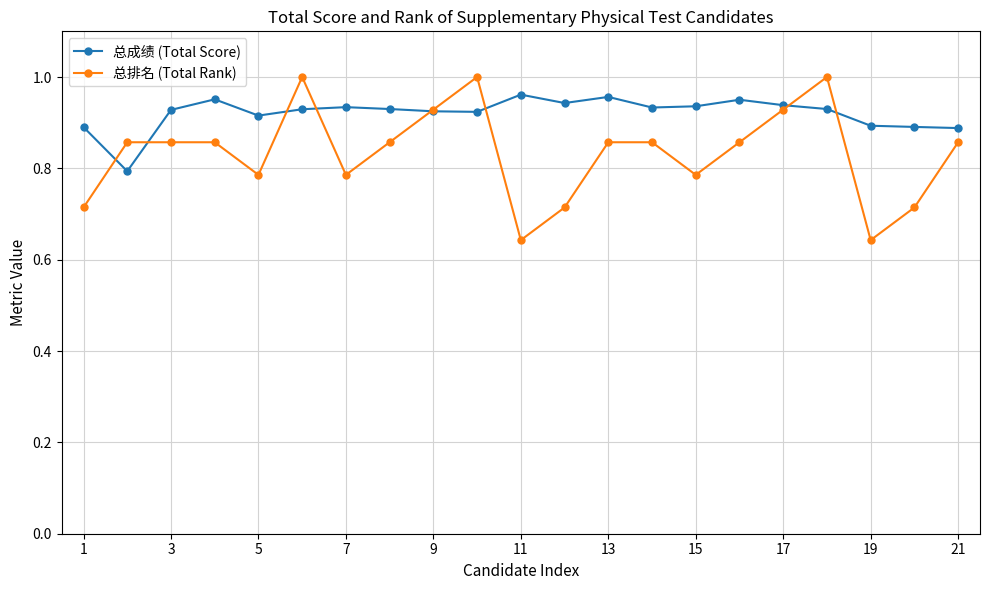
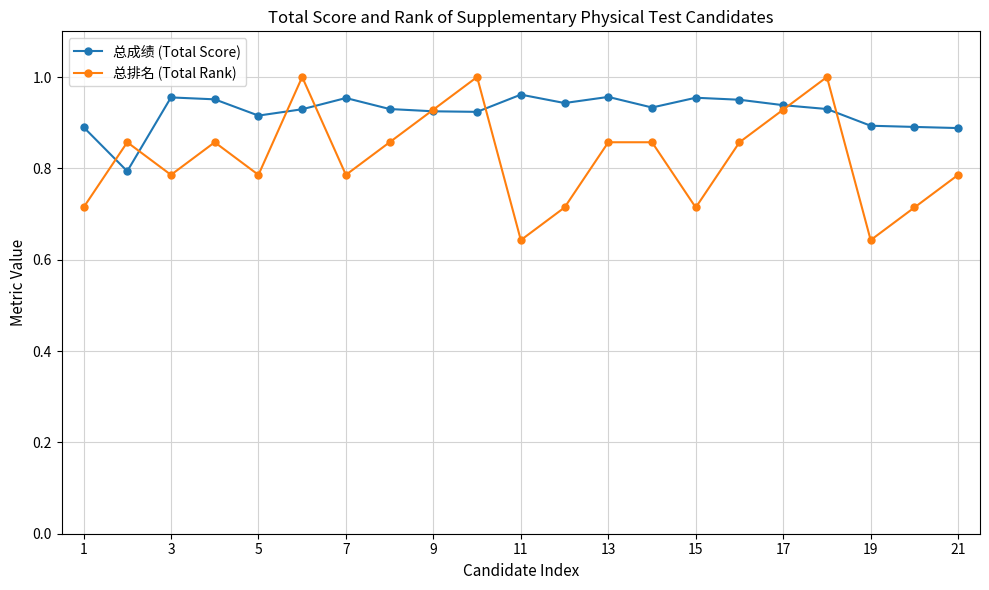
总成绩 (Total Score), 3: 0.93 -> 0.96
总排名 (Total Rank), 3: 0.86 -> 0.79
总成绩 (Total Score), 7: 0.93 -> 0.95
总成绩 (Total Score), 15: 0.94 -> 0.95
总排名 (Total Rank), 15: 0.79 -> 0.71
总排名 (Total Rank), 21: 0.86 -> 0.79
